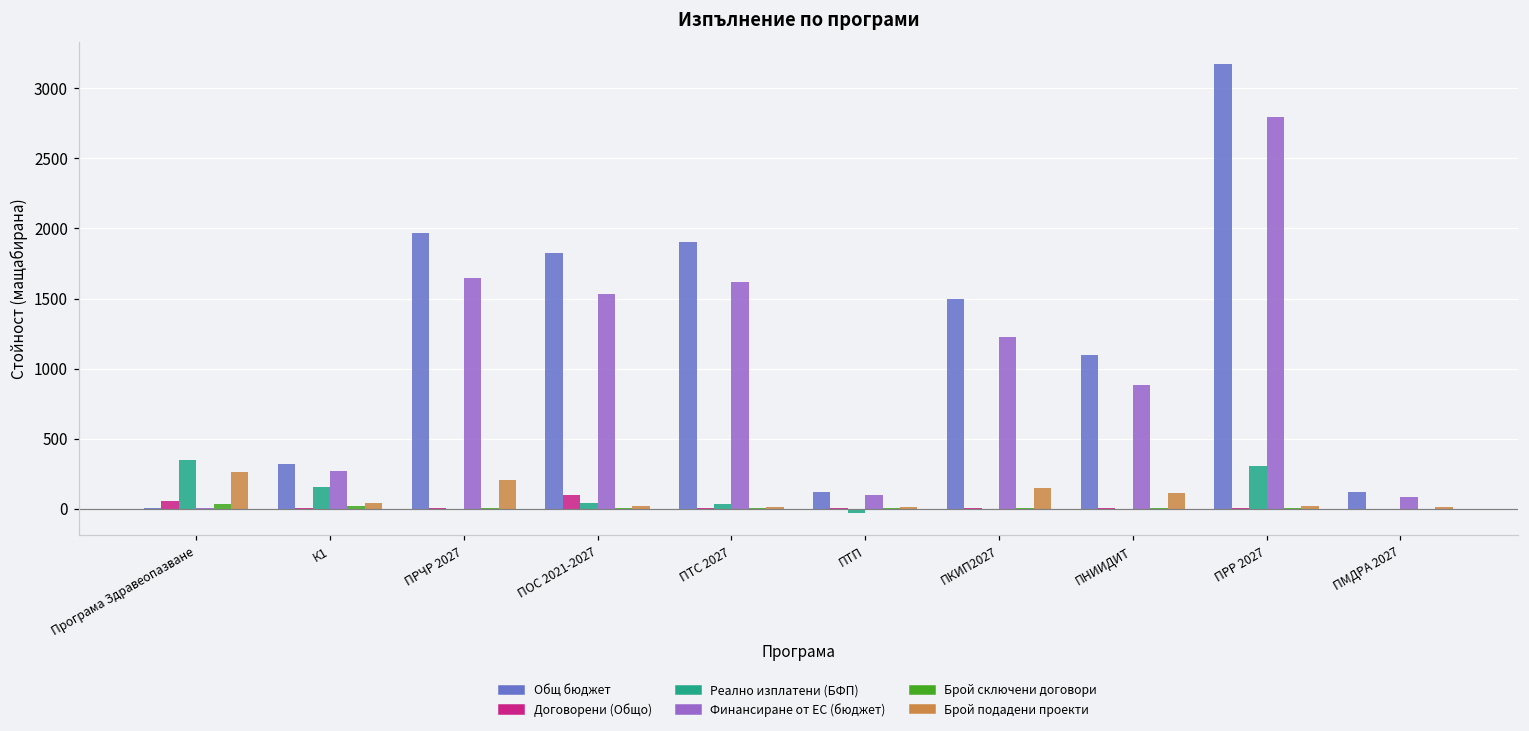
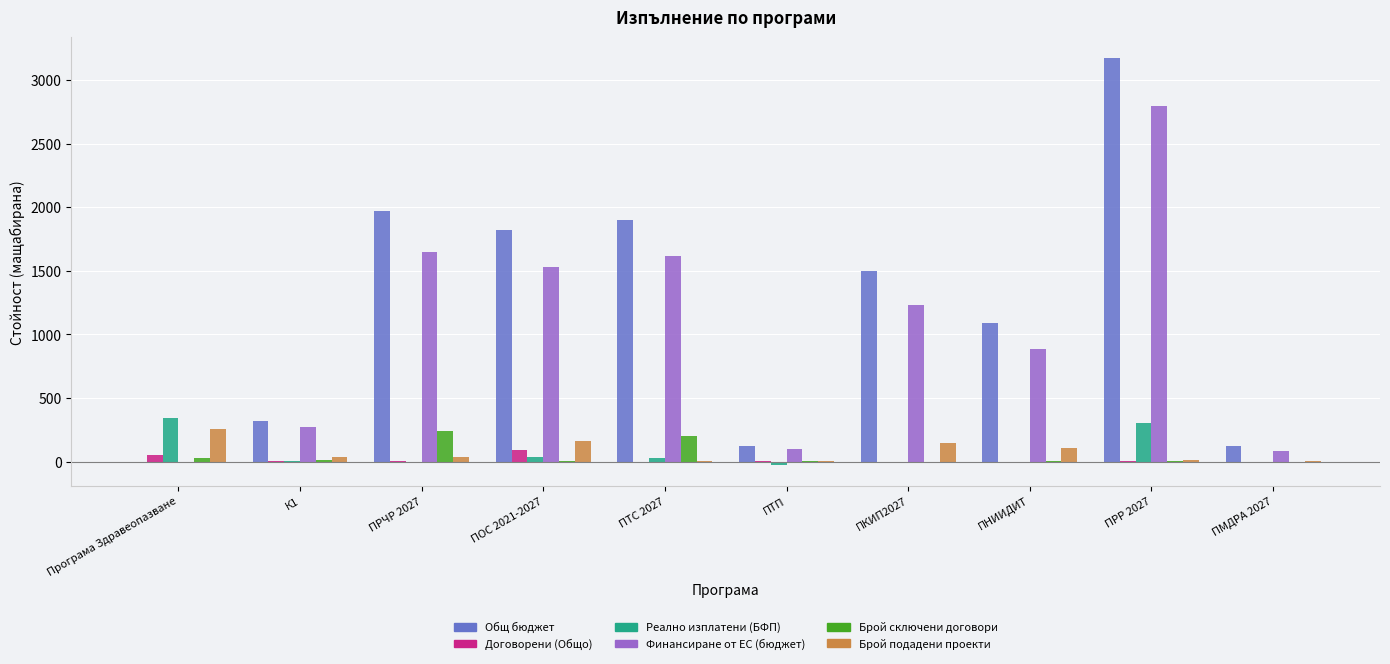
Реално изплатени (БФП), К1: 160 -> 10
Брой сключени договори, ПРЧР 2027: 0 -> 240
Брой подадени проекти, ПРЧР 2027: 200 -> 40
Брой подадени проекти, ПОС 2021-2027: 20 -> 160
Брой сключени договори, ПТС 2027: 0 -> 200
